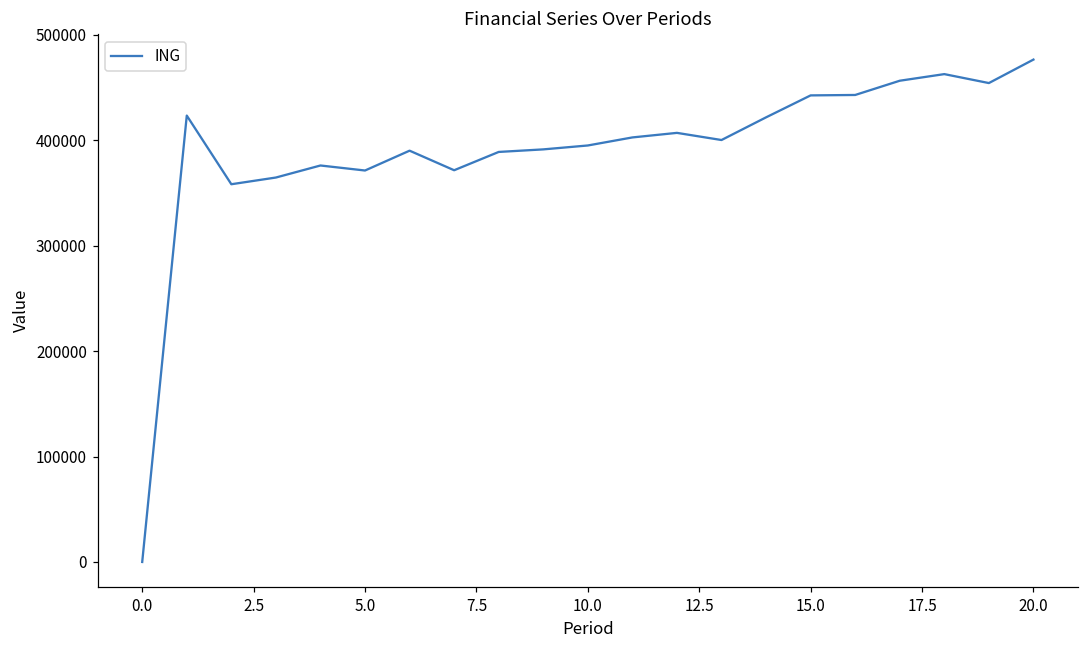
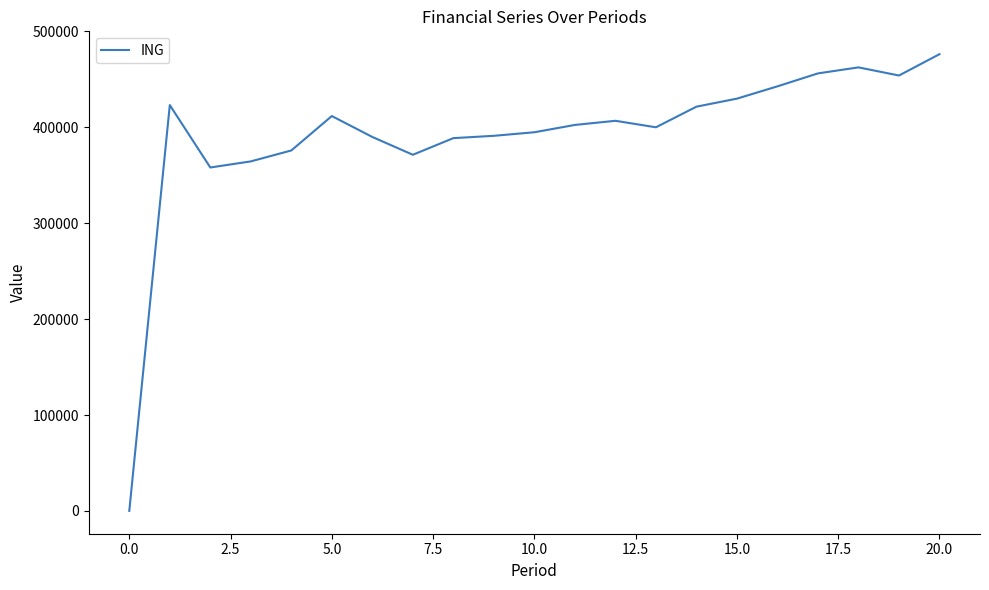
5.0: 370000 -> 410000
15.0: 440000 -> 430000
